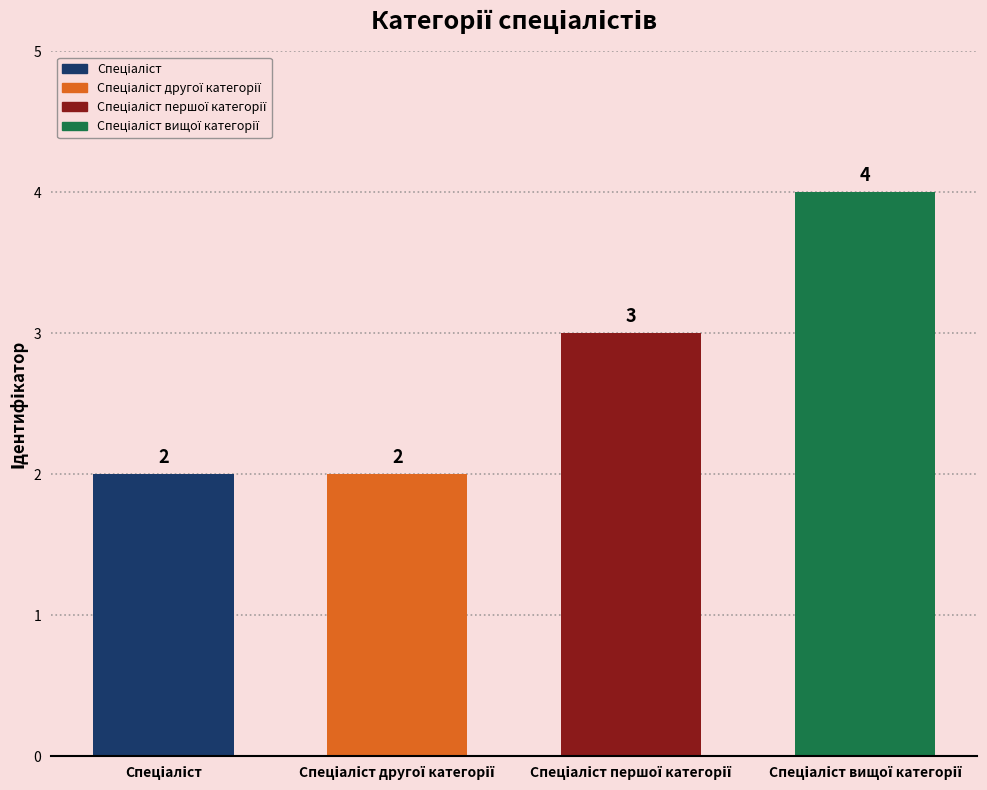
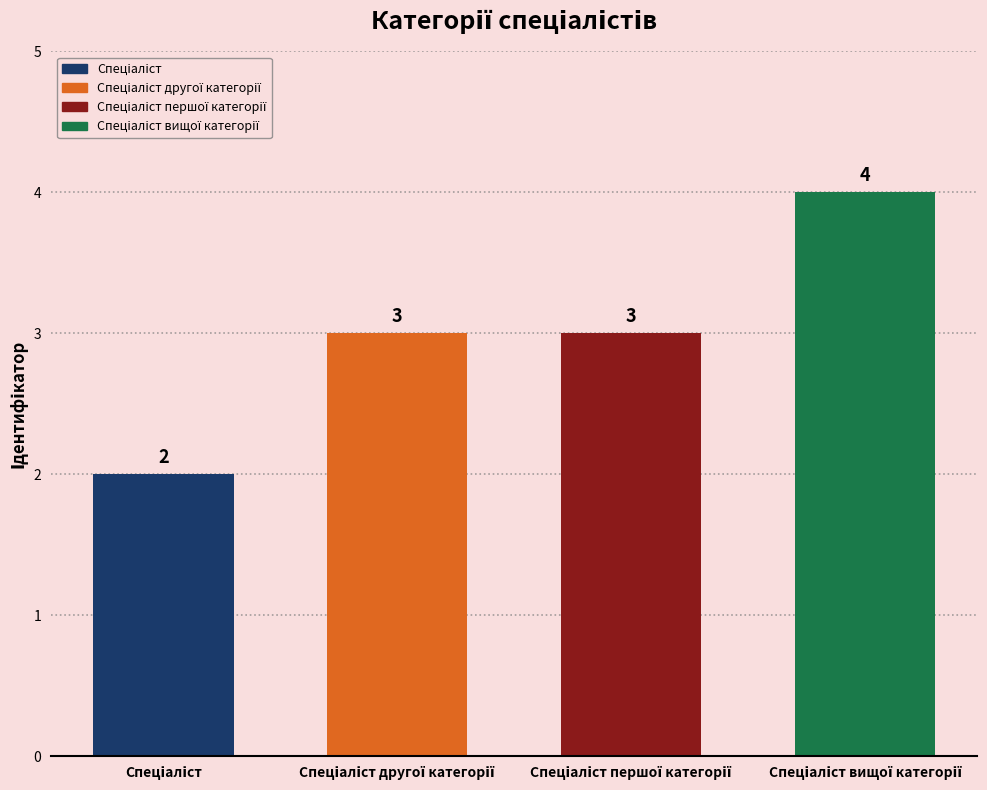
Спеціаліст другої категорії: 2 -> 3
